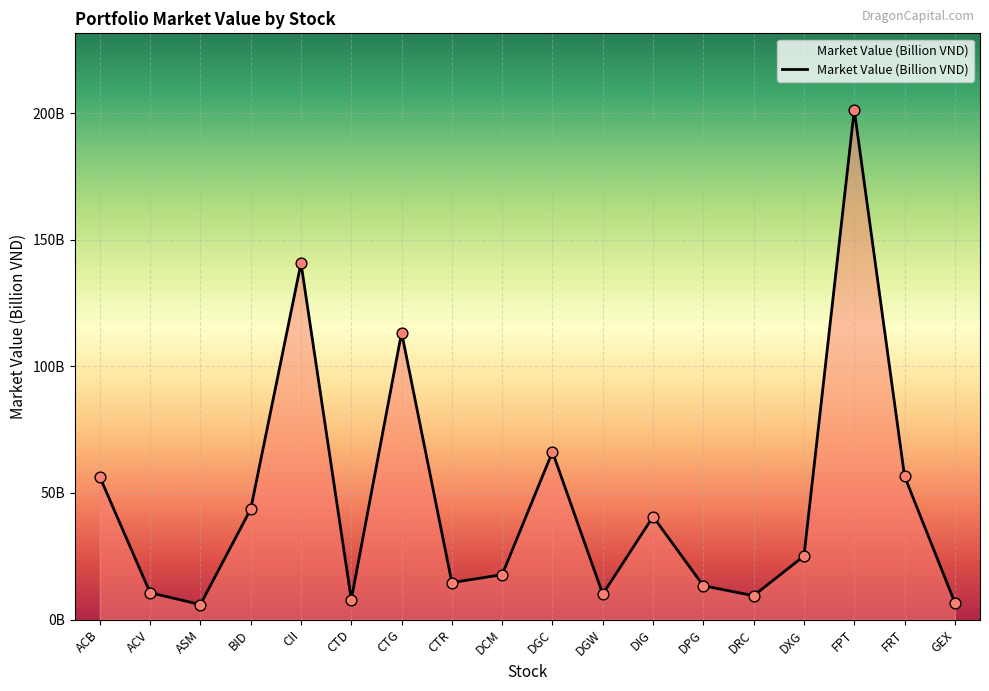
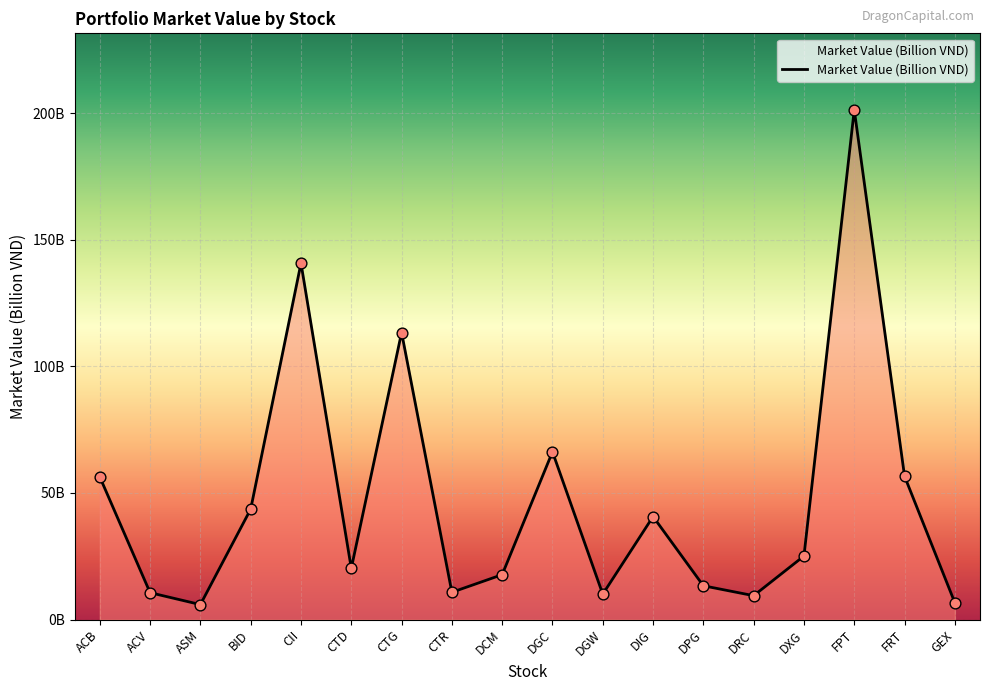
CTD: 8000000000 -> 20000000000
CTR: 15000000000 -> 11000000000
